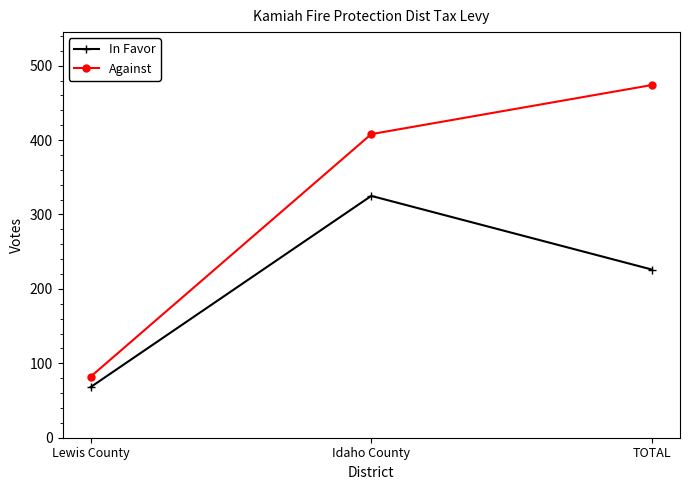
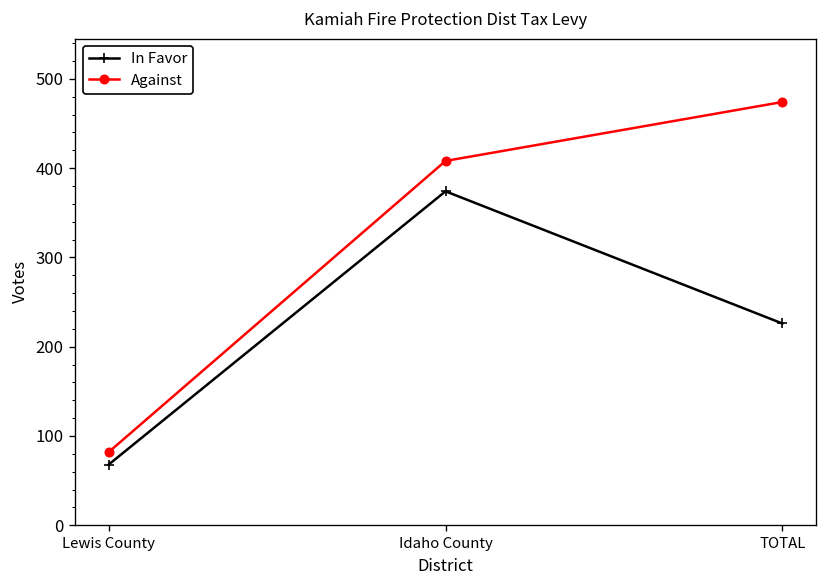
In Favor, Idaho County: 330 -> 370
